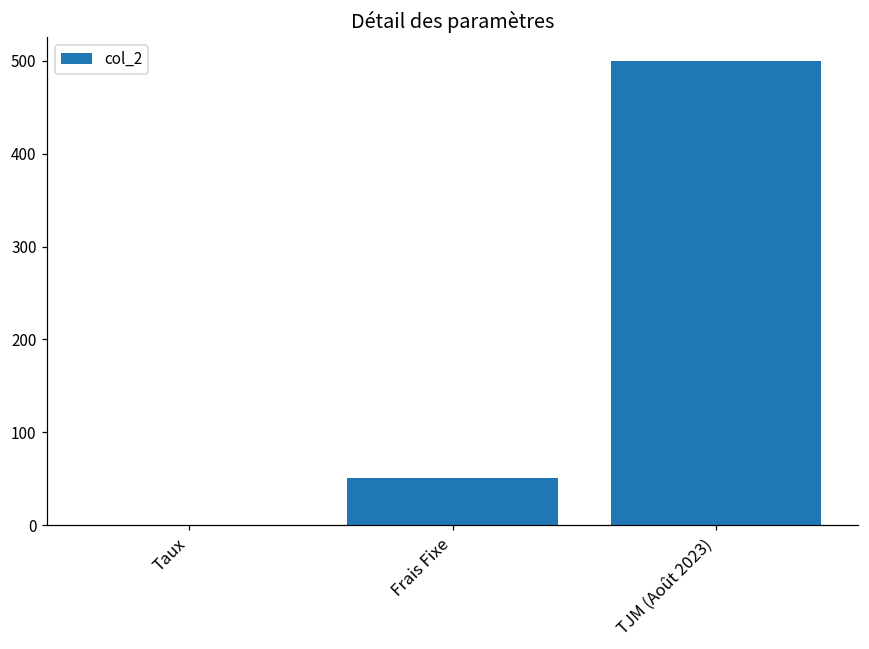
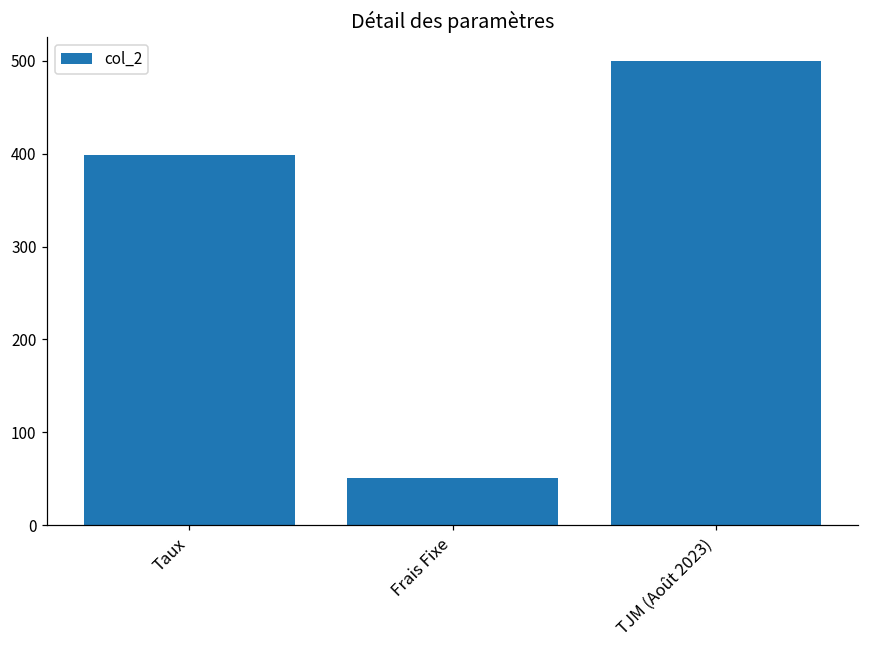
Taux: 0 -> 400
